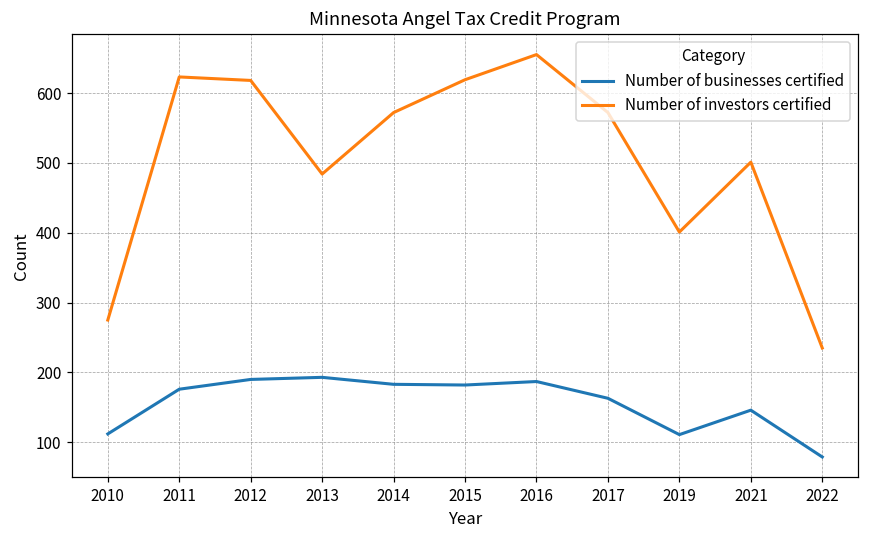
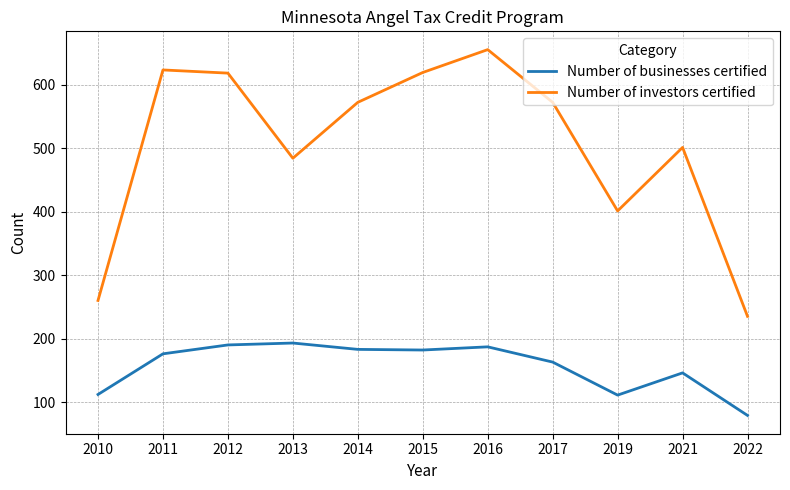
Number of investors certified, 2010: 280 -> 260
